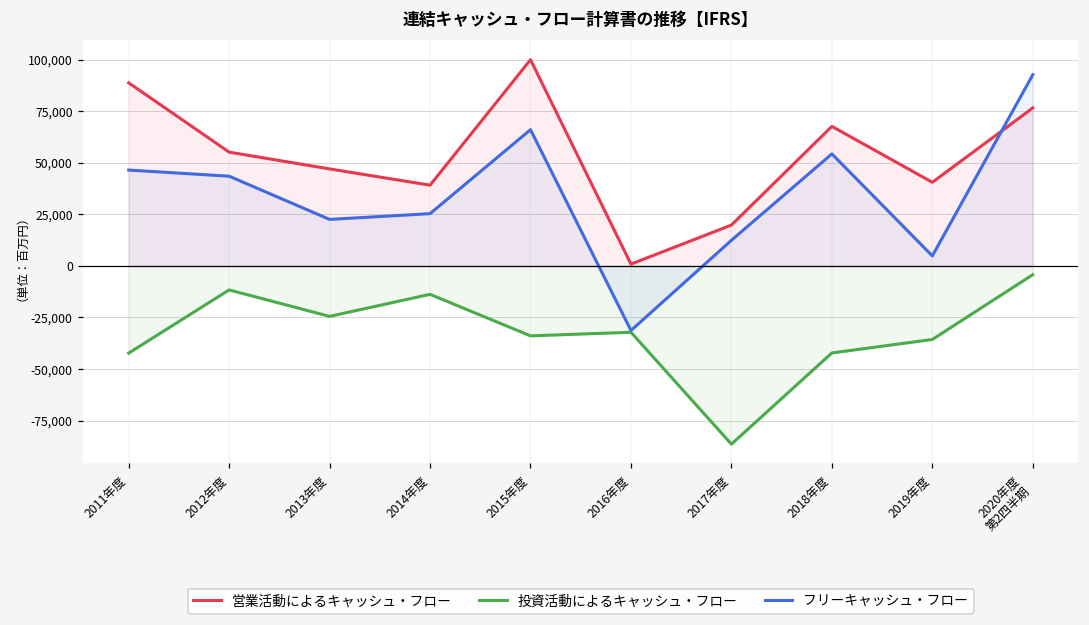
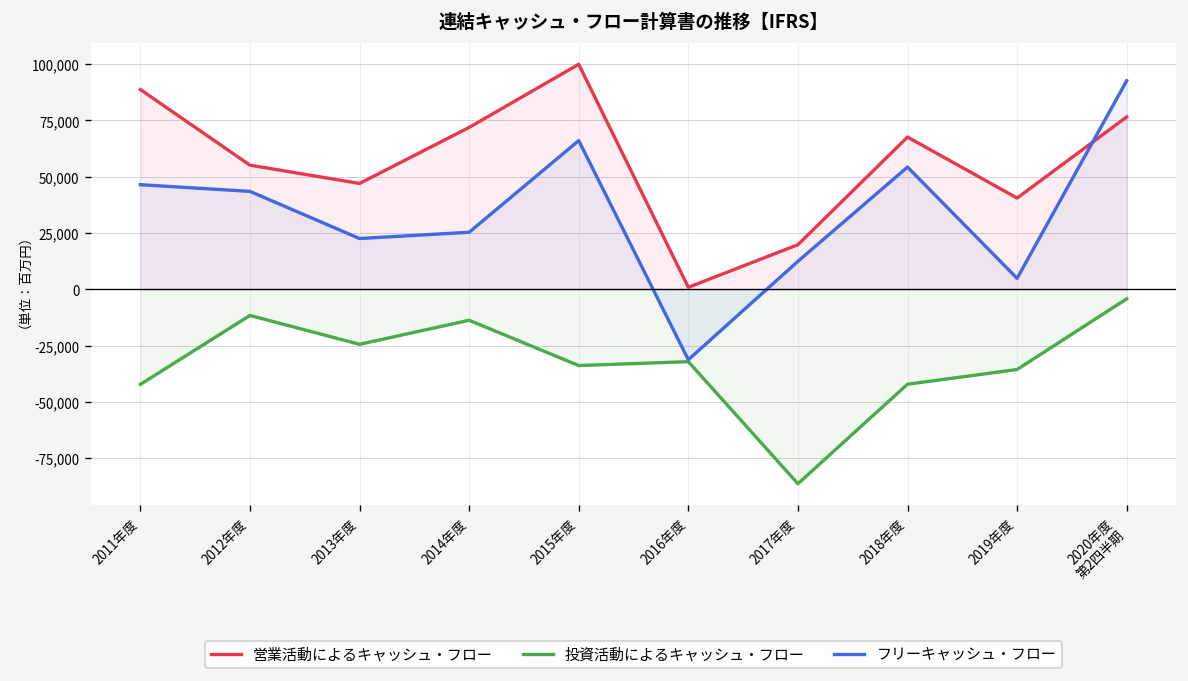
営業活動によるキャッシュ・フロー, 2014年度: 39,000 -> 72,000
